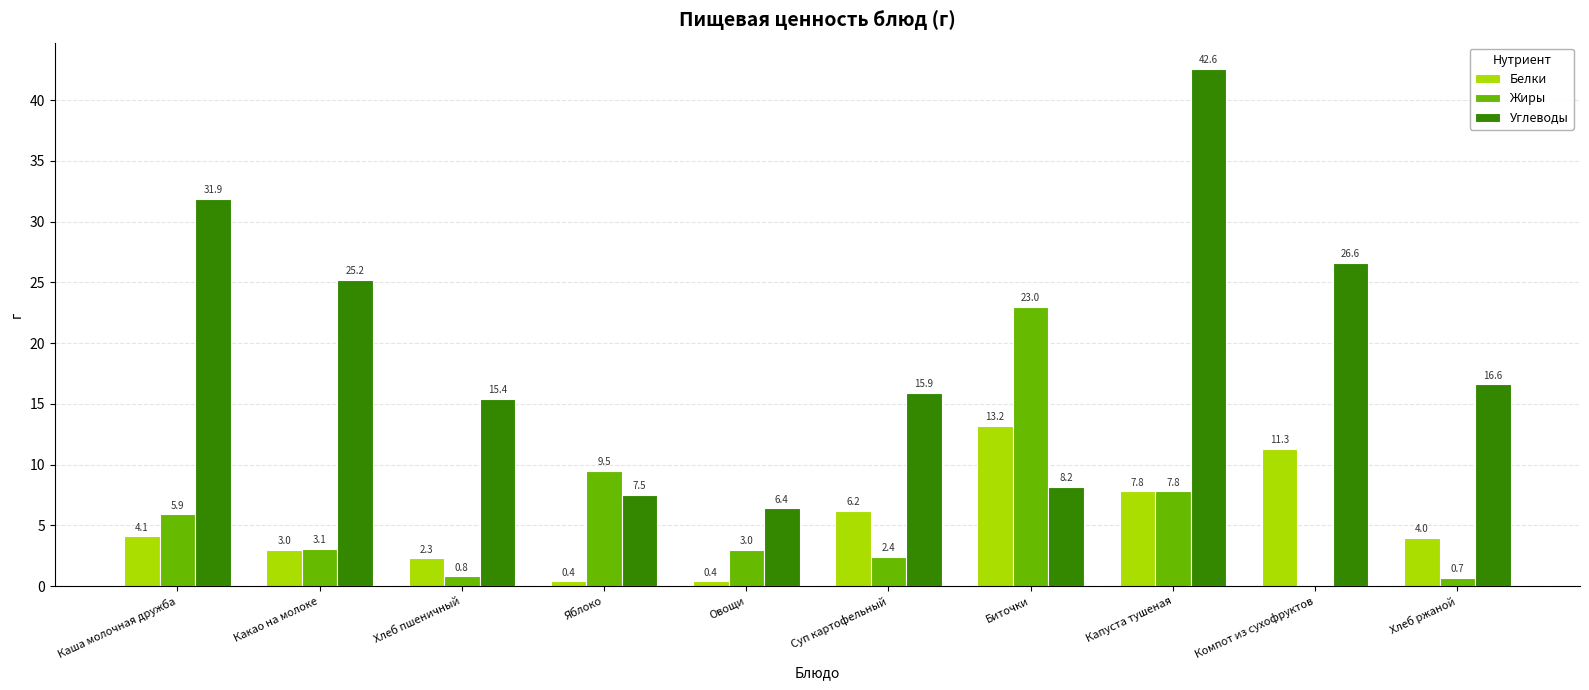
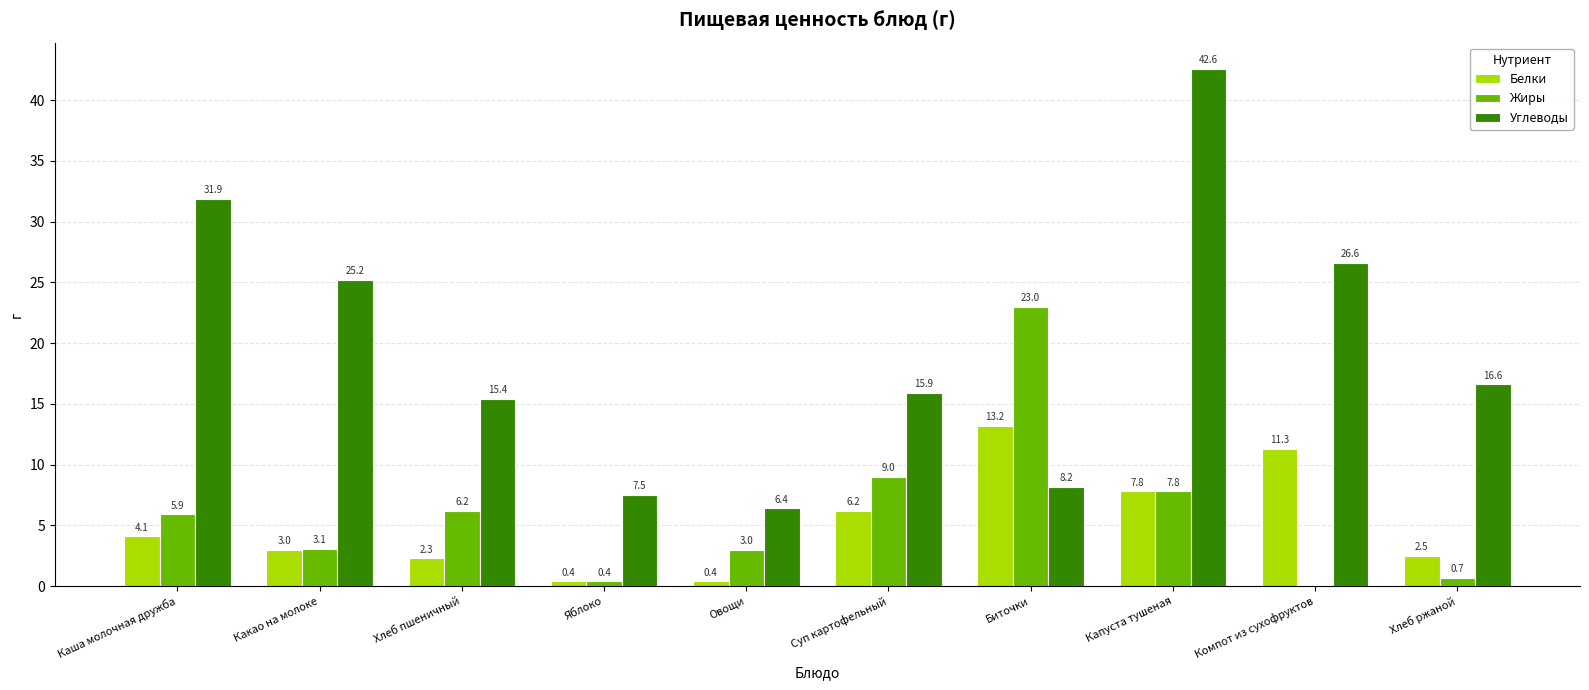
Жиры, Хлеб пшеничный: 0.8 -> 6.2
Жиры, Яблоко: 9.5 -> 0.4
Жиры, Суп картофельный: 2.4 -> 9.0
Белки, Хлеб ржаной: 4.0 -> 2.5
